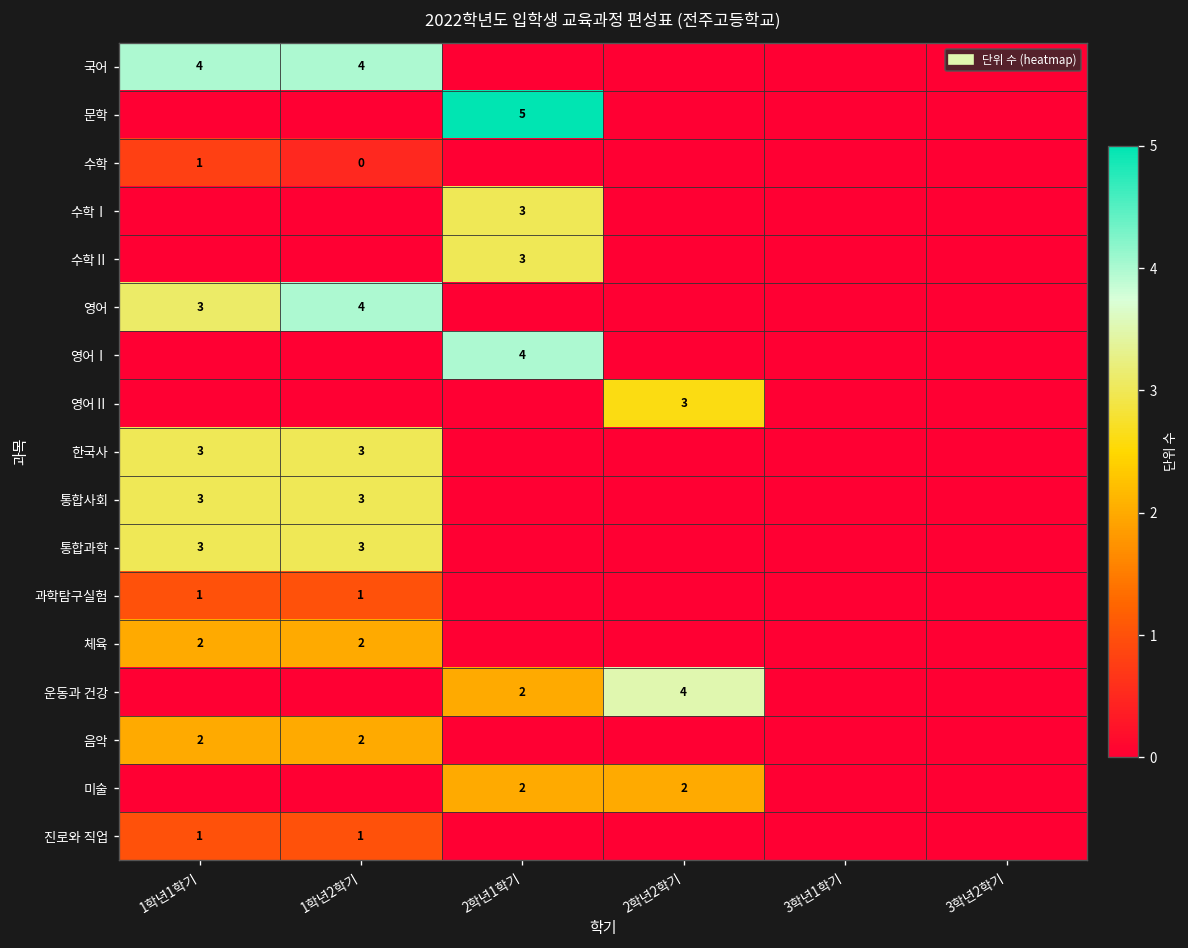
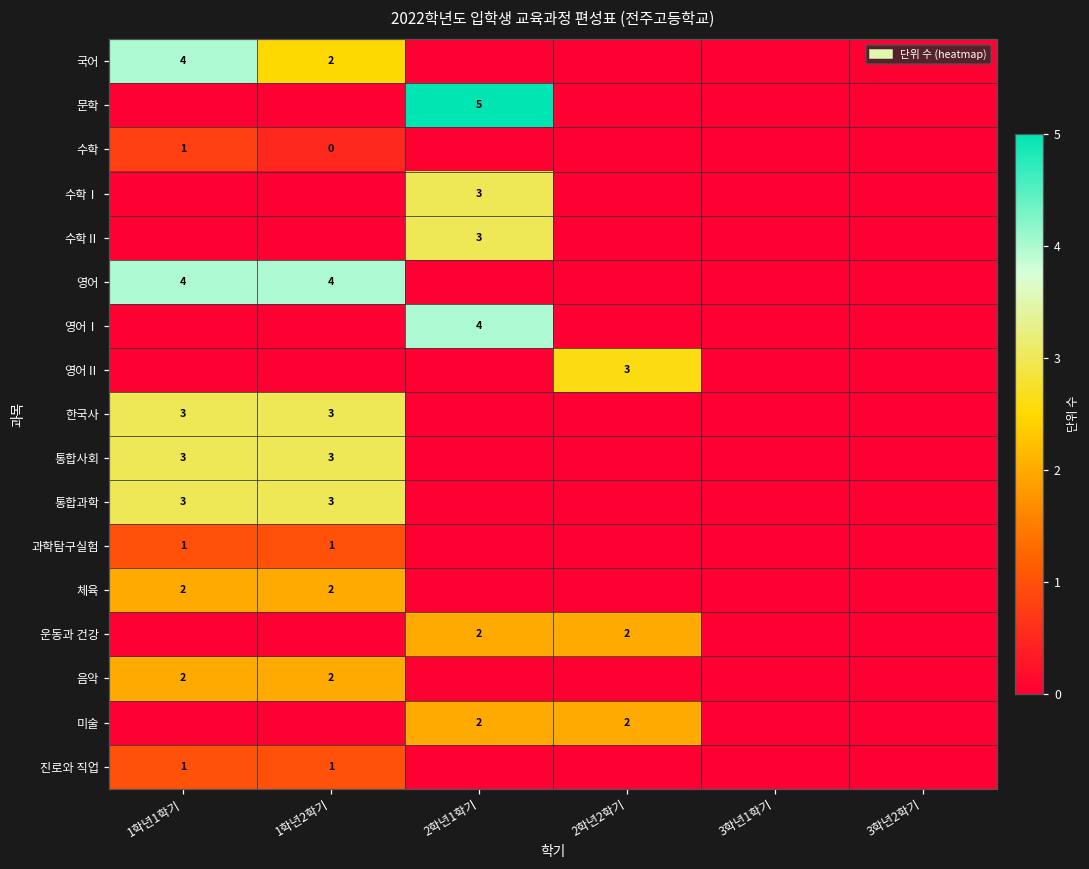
국어, 1학년2학기: 4 -> 2
영어, 1학년1학기: 3 -> 4
운동과 건강, 2학년2학기: 4 -> 2
